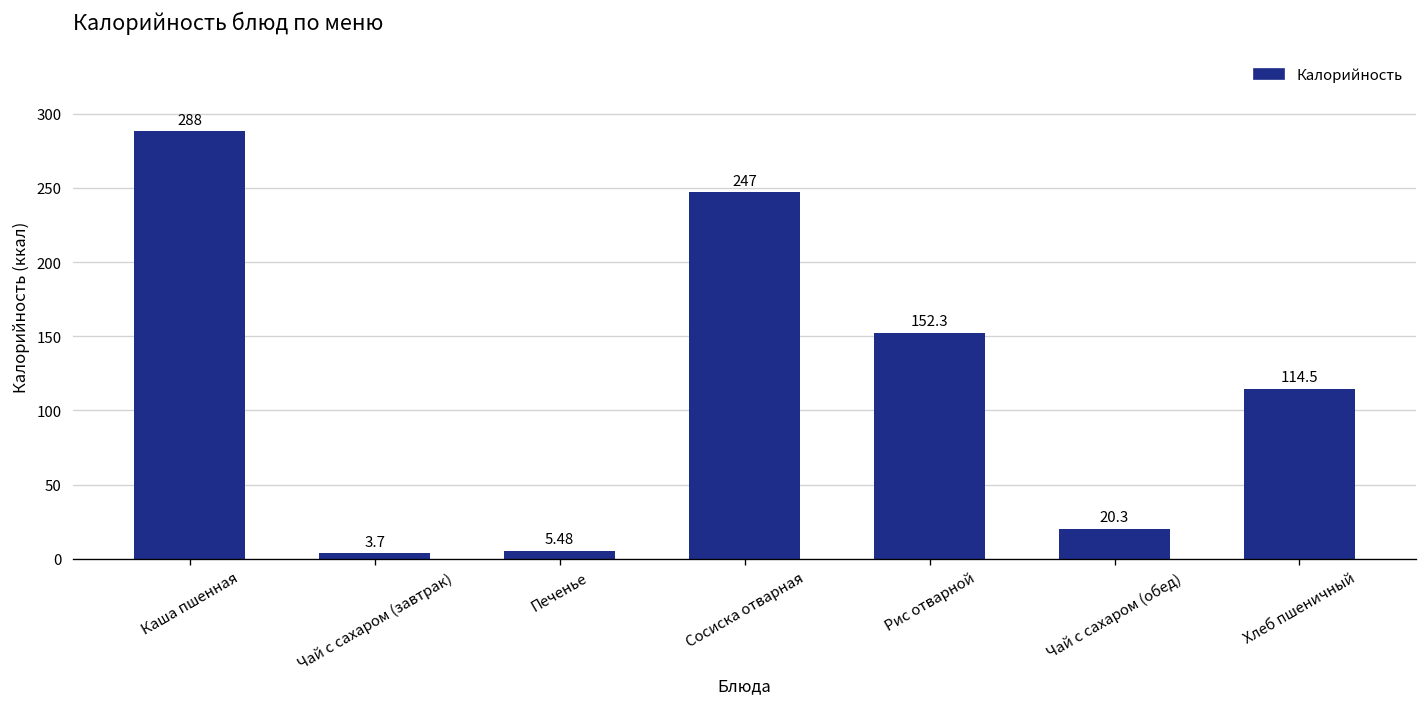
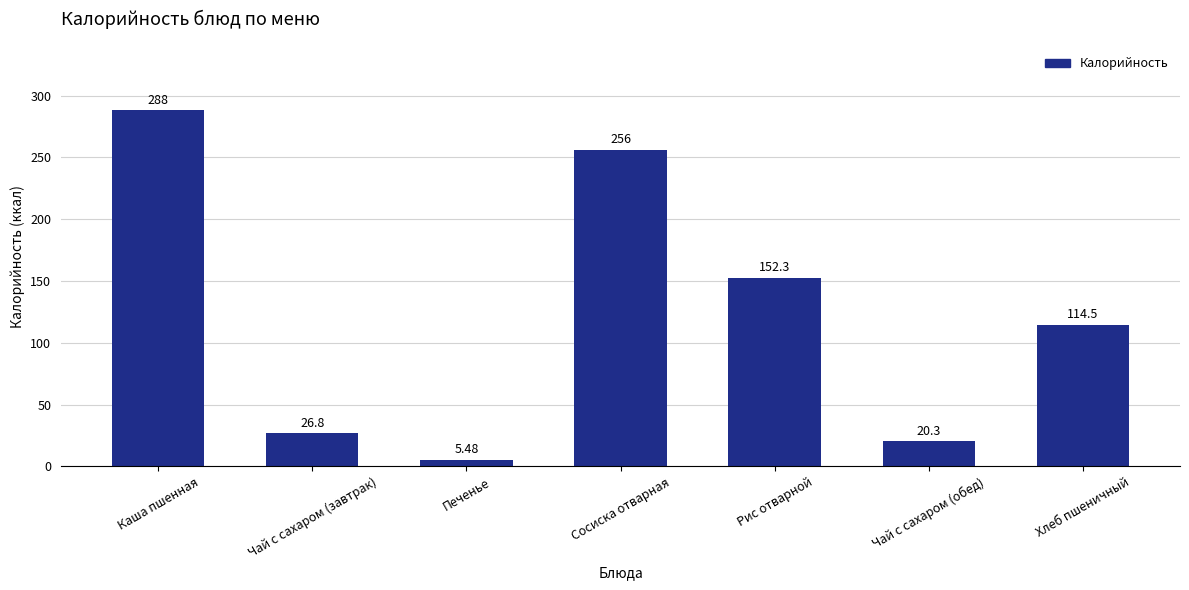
Чай с сахаром (завтрак): 3.7 -> 26.8
Сосиска отварная: 247 -> 256
